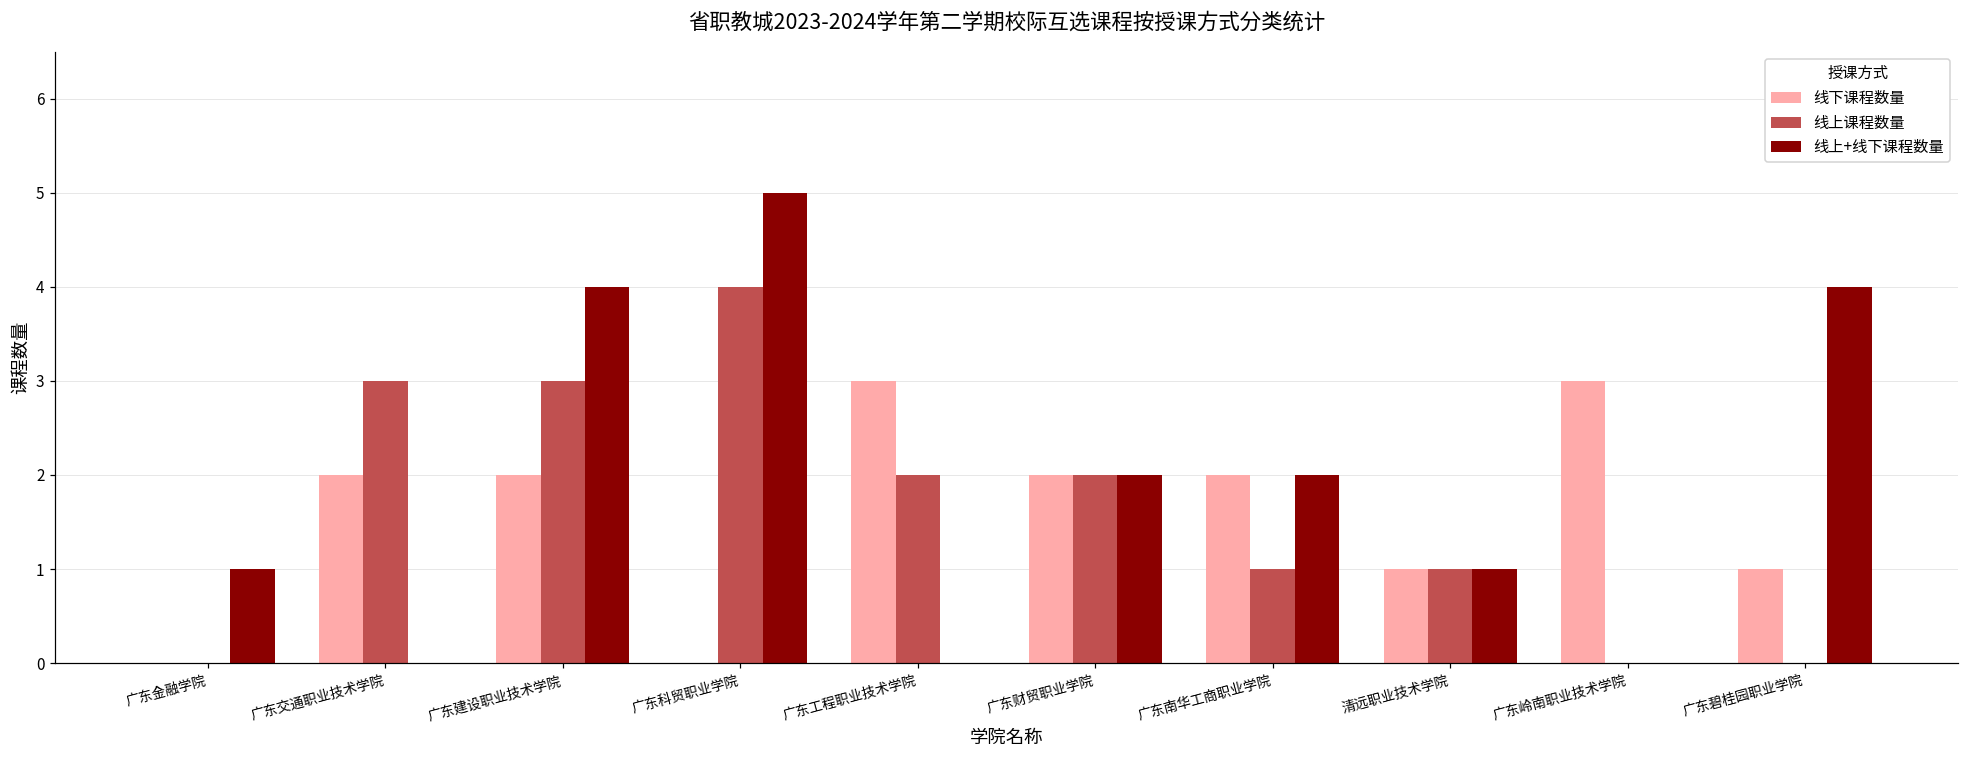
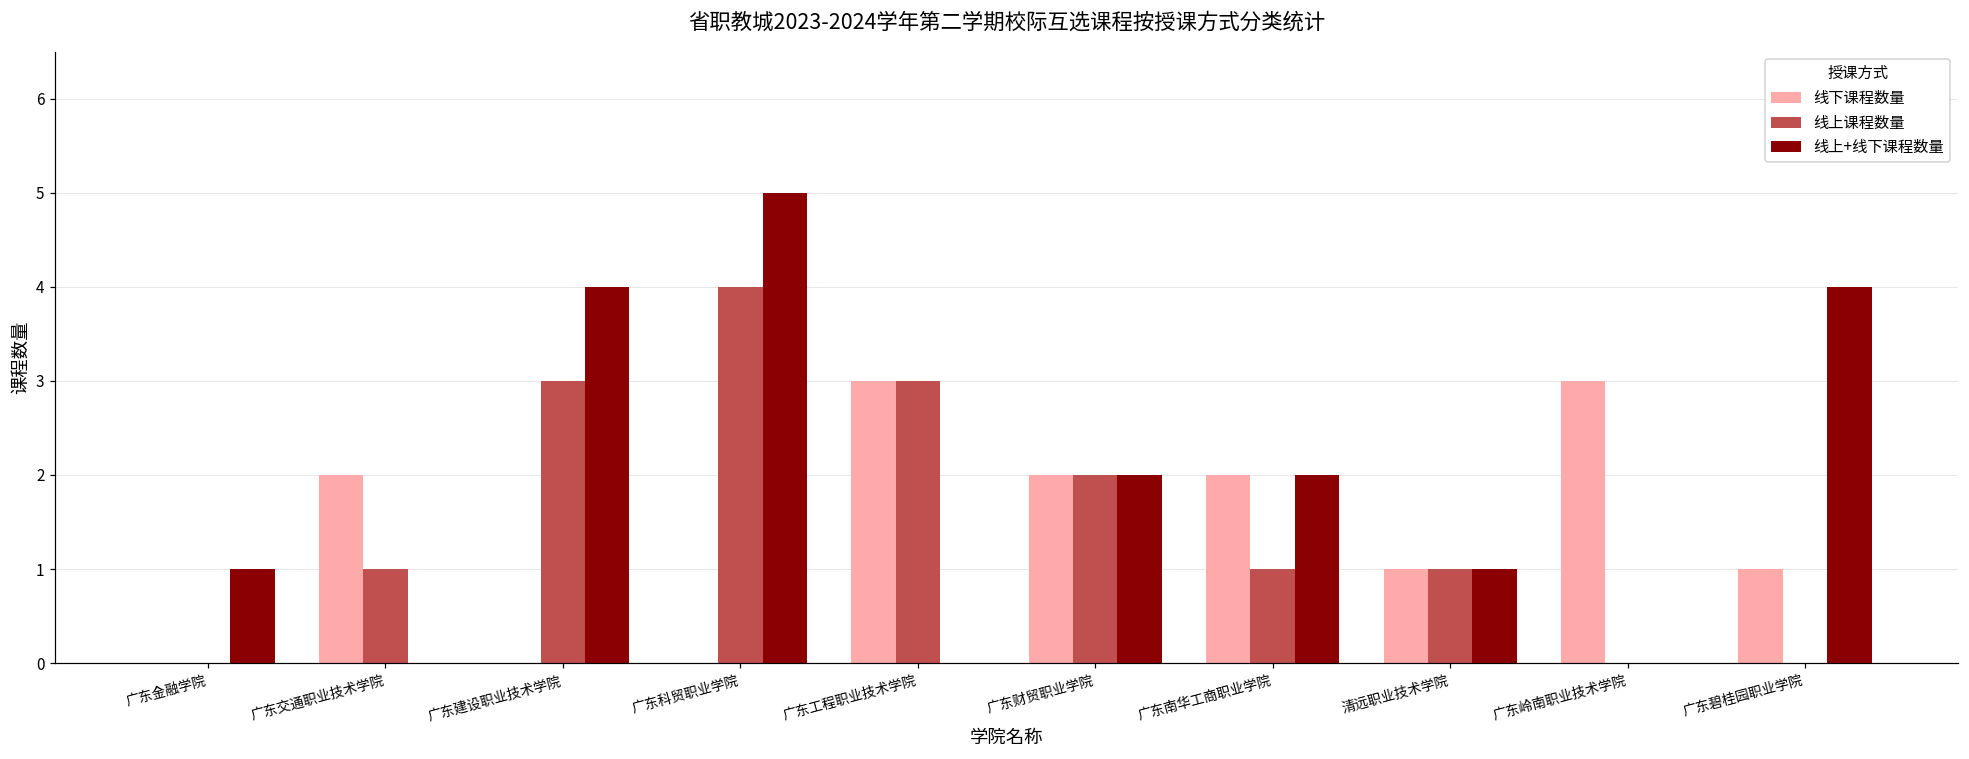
线上课程数量, 广东交通职业技术学院: 3 -> 1
线下课程数量, 广东建设职业技术学院: 2 -> 0
线上课程数量, 广东工程职业技术学院: 2 -> 3
